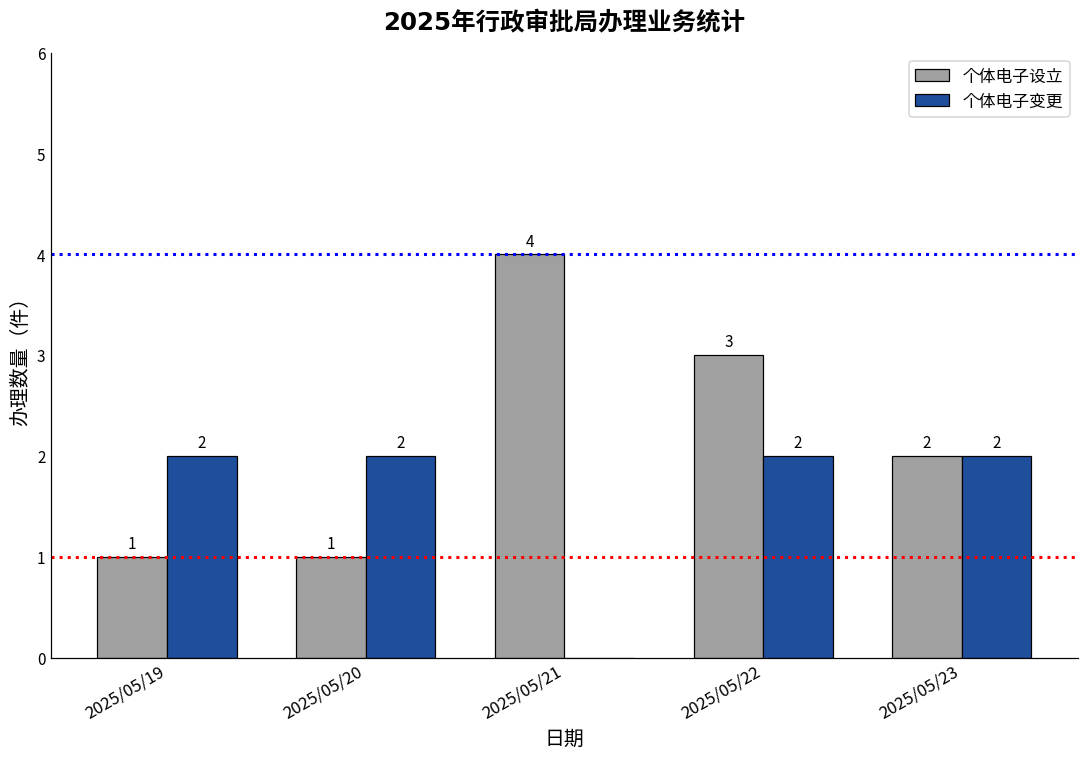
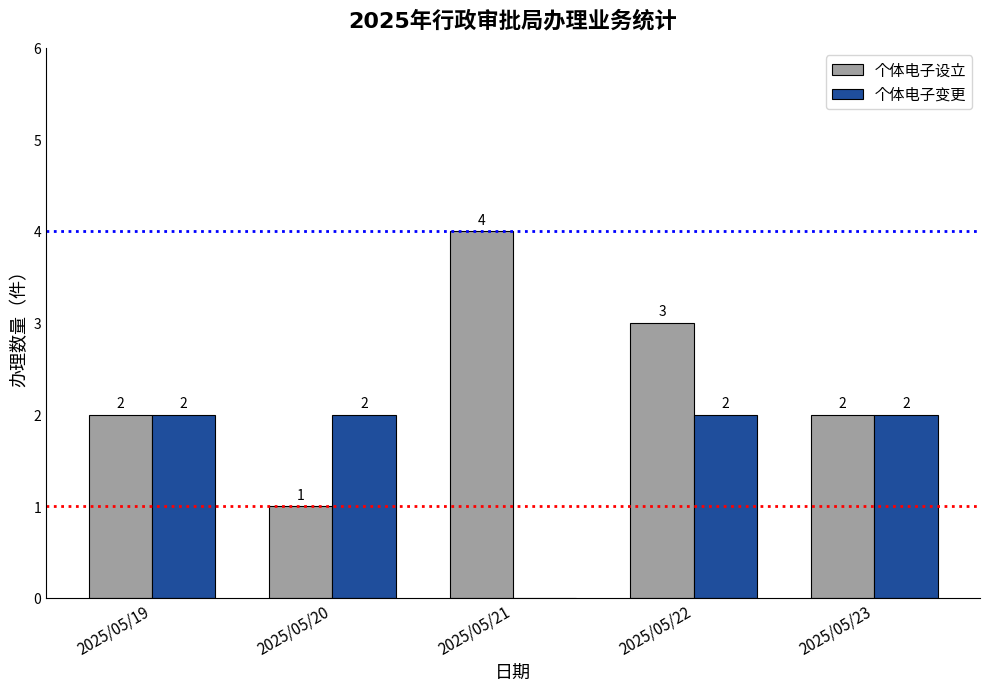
个体电子设立, 2025/05/19: 1 -> 2
